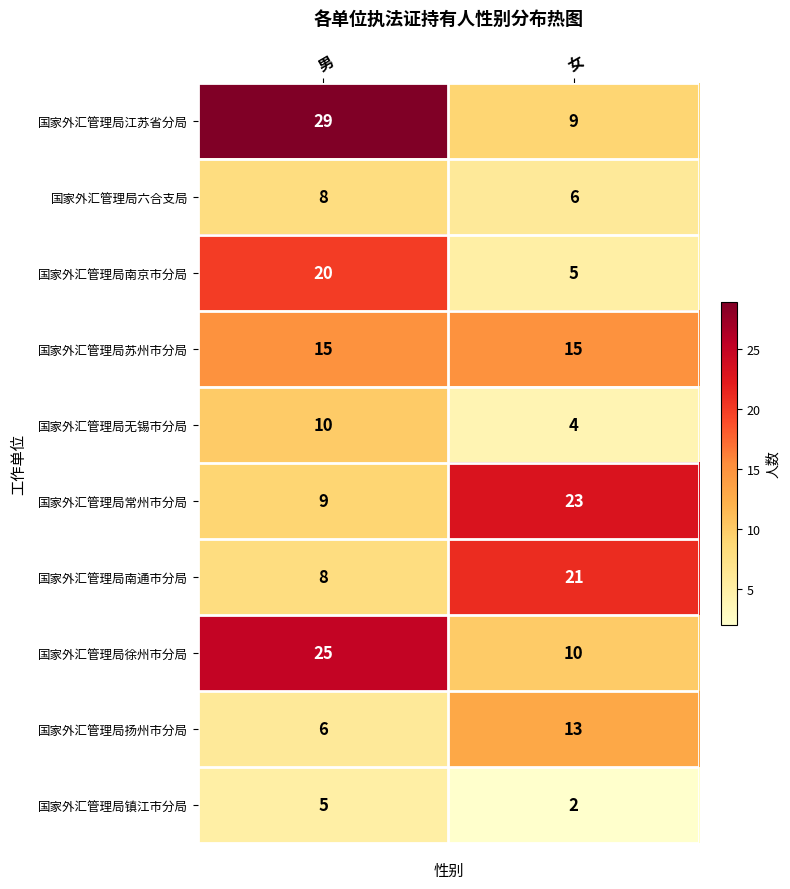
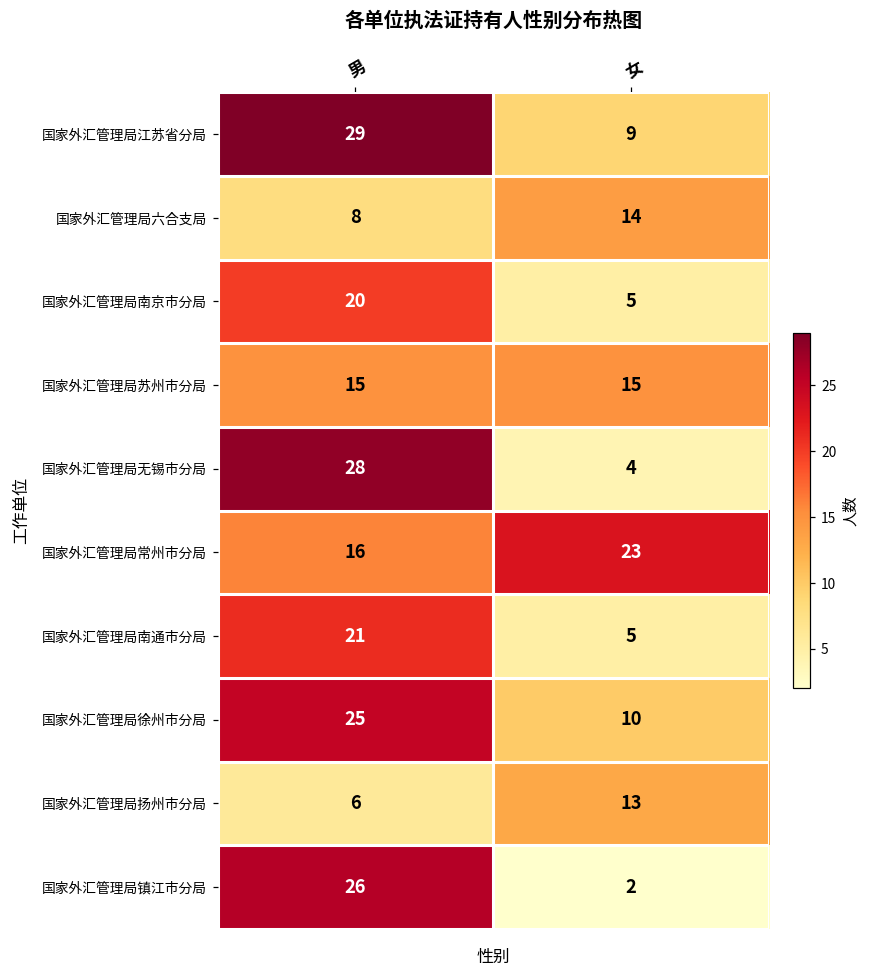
国家外汇管理局六合支局, 女: 6 -> 14
国家外汇管理局无锡市分局, 男: 10 -> 28
国家外汇管理局常州市分局, 男: 9 -> 16
国家外汇管理局南通市分局, 男: 8 -> 21
国家外汇管理局南通市分局, 女: 21 -> 5
国家外汇管理局镇江市分局, 男: 5 -> 26
